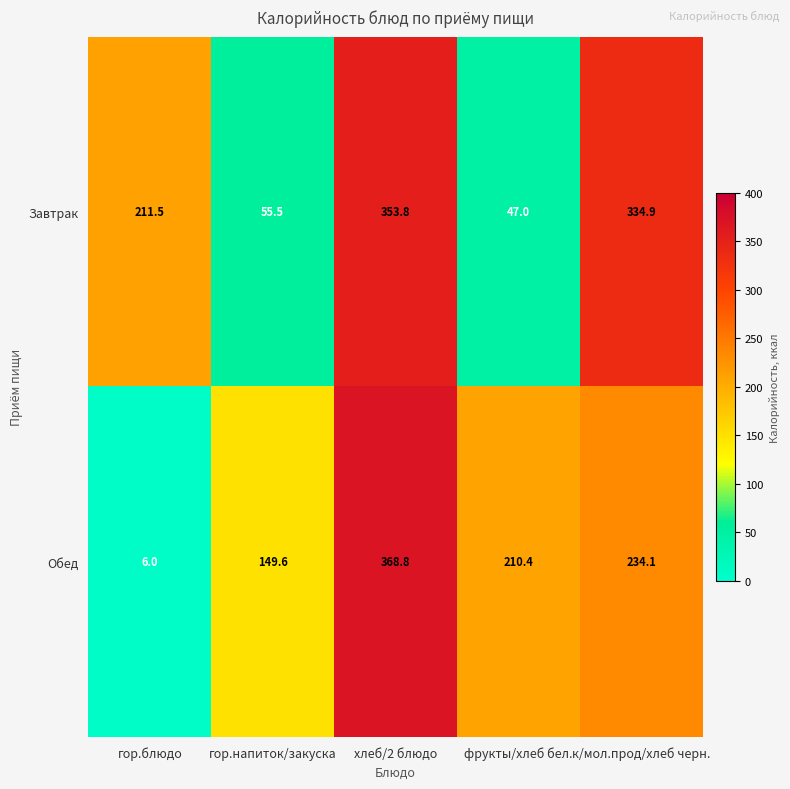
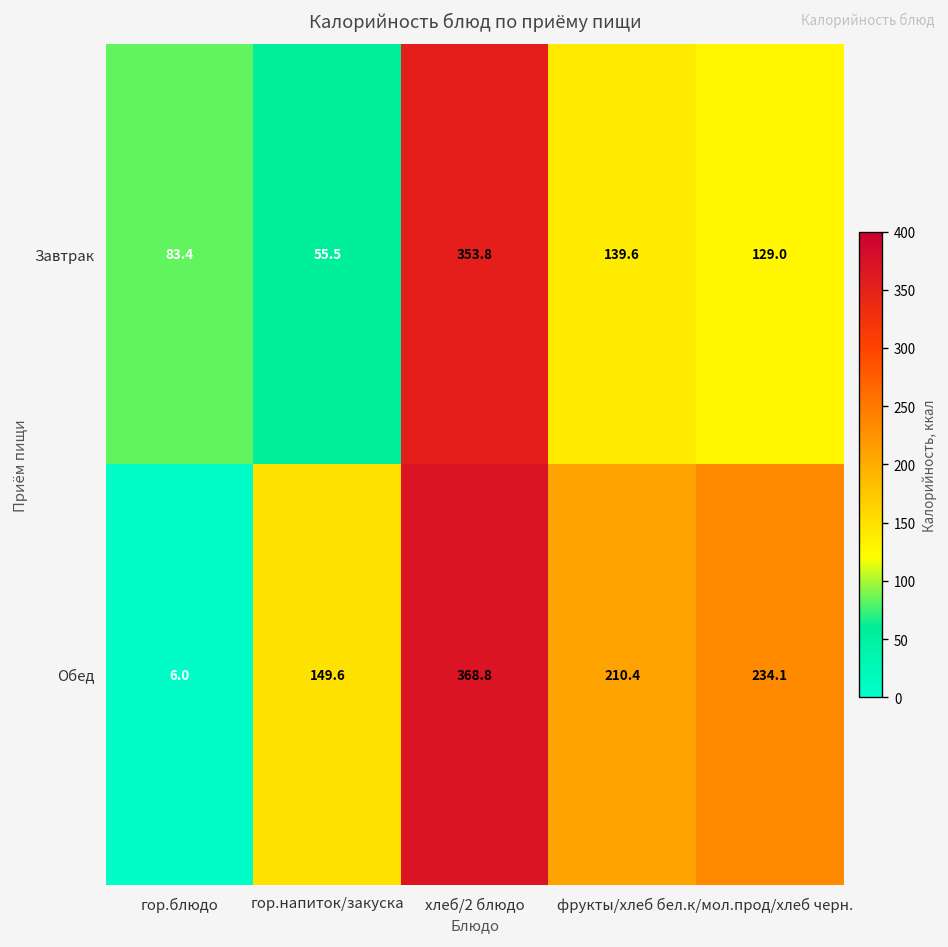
Завтрак, гор.блюдо: 211.5 -> 83.4
Завтрак, фрукты/хлеб бел.: 47.0 -> 139.6
Завтрак, к/мол.прод/хлеб черн.: 334.9 -> 129.0
